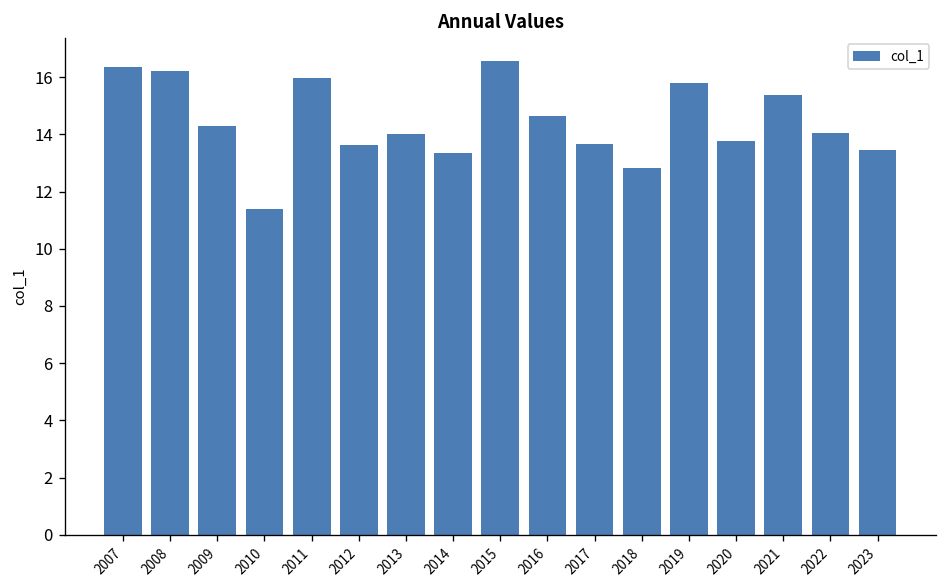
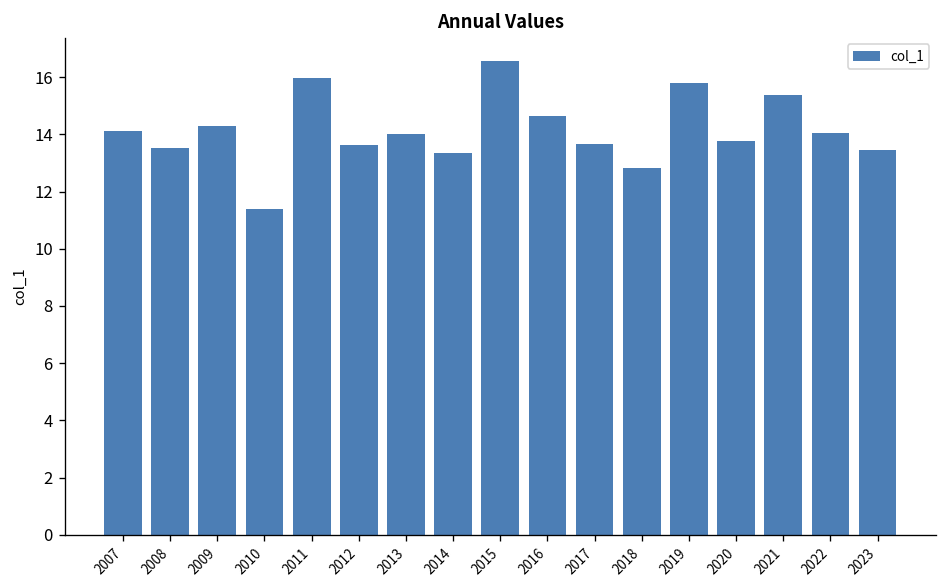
2007: 16.4 -> 14.1
2008: 16.2 -> 13.5
